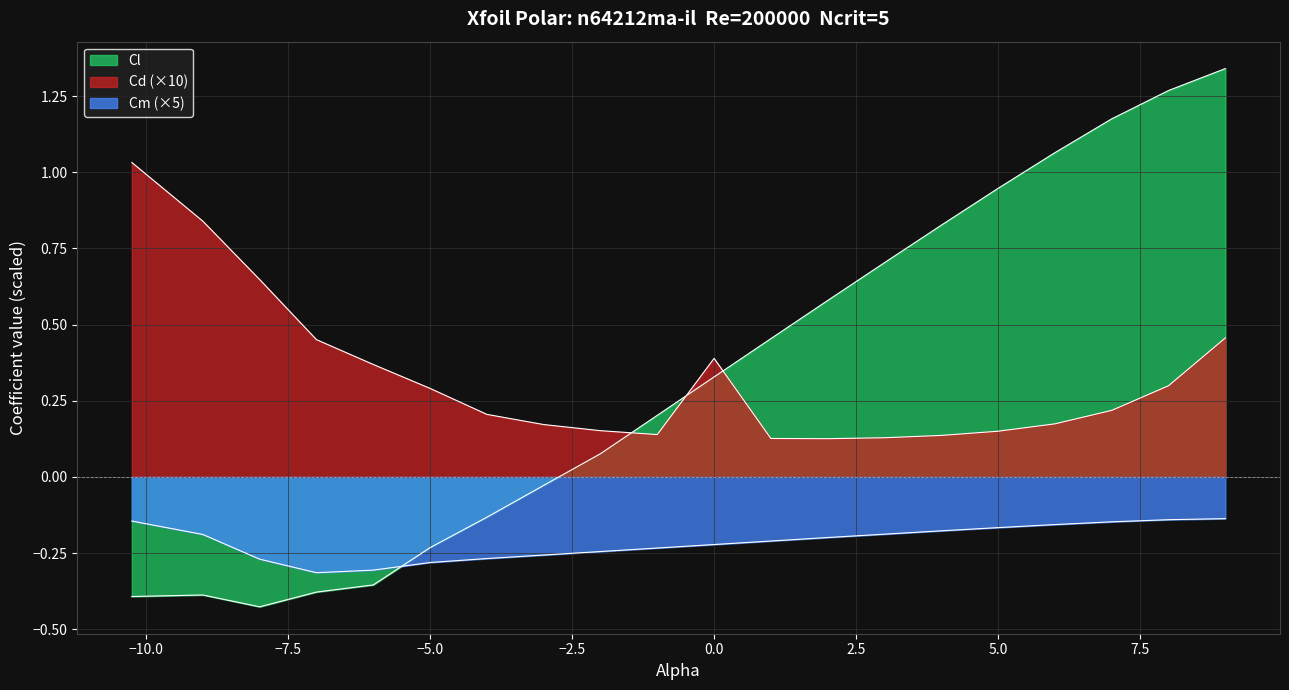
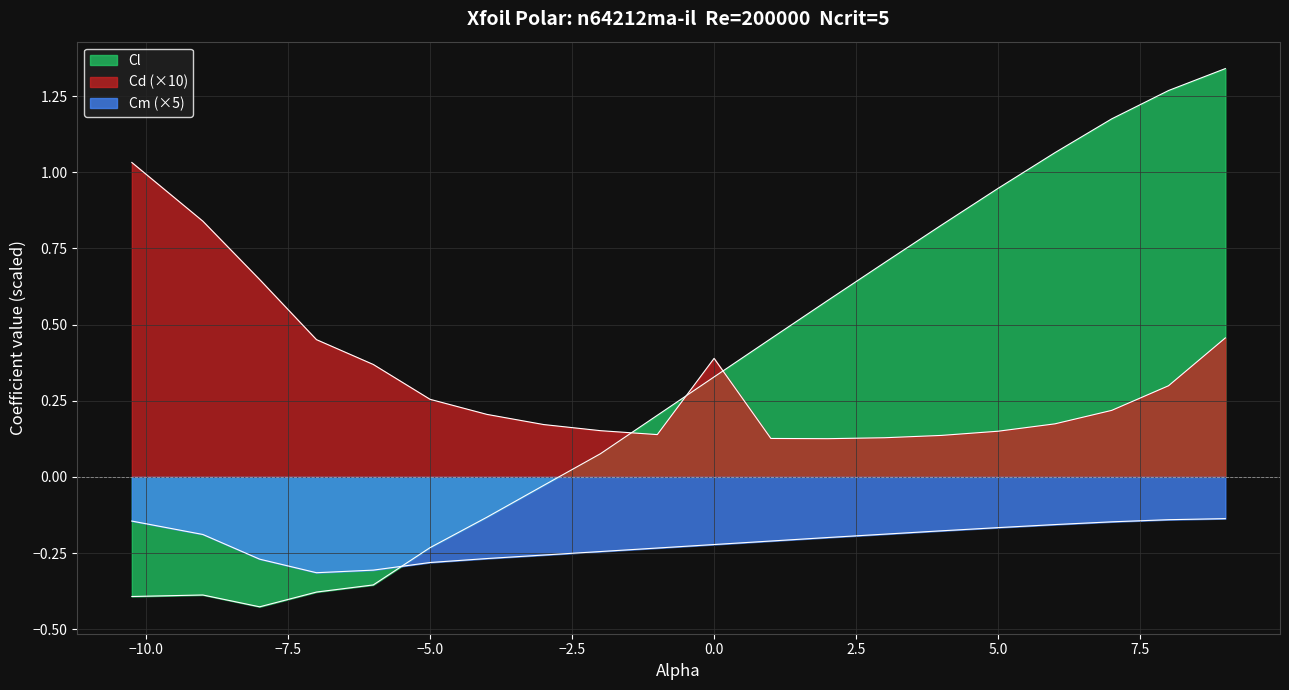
Cd (×10), −5.0: 0.29 -> 0.25
